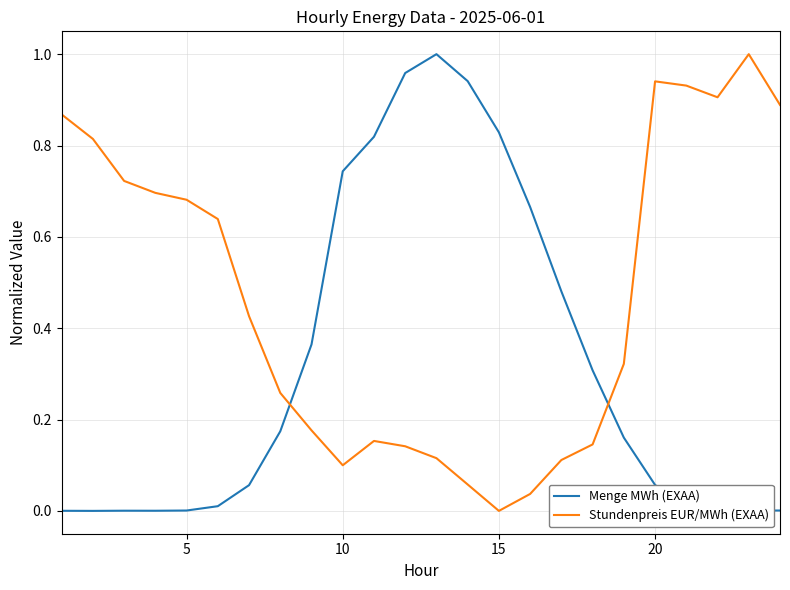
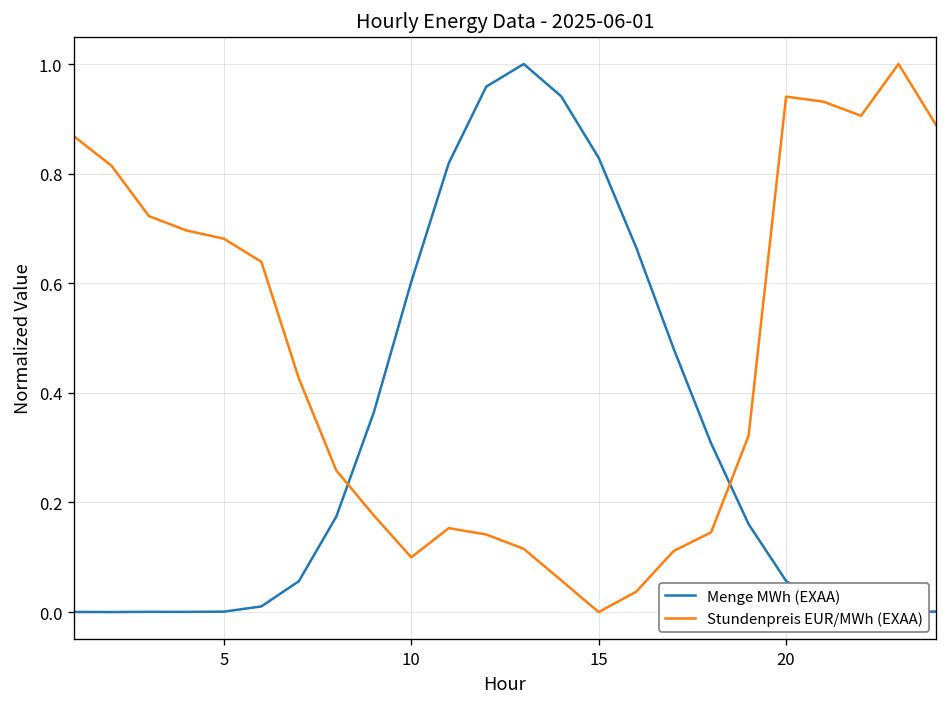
Menge MWh (EXAA), 10: 0.74 -> 0.60
